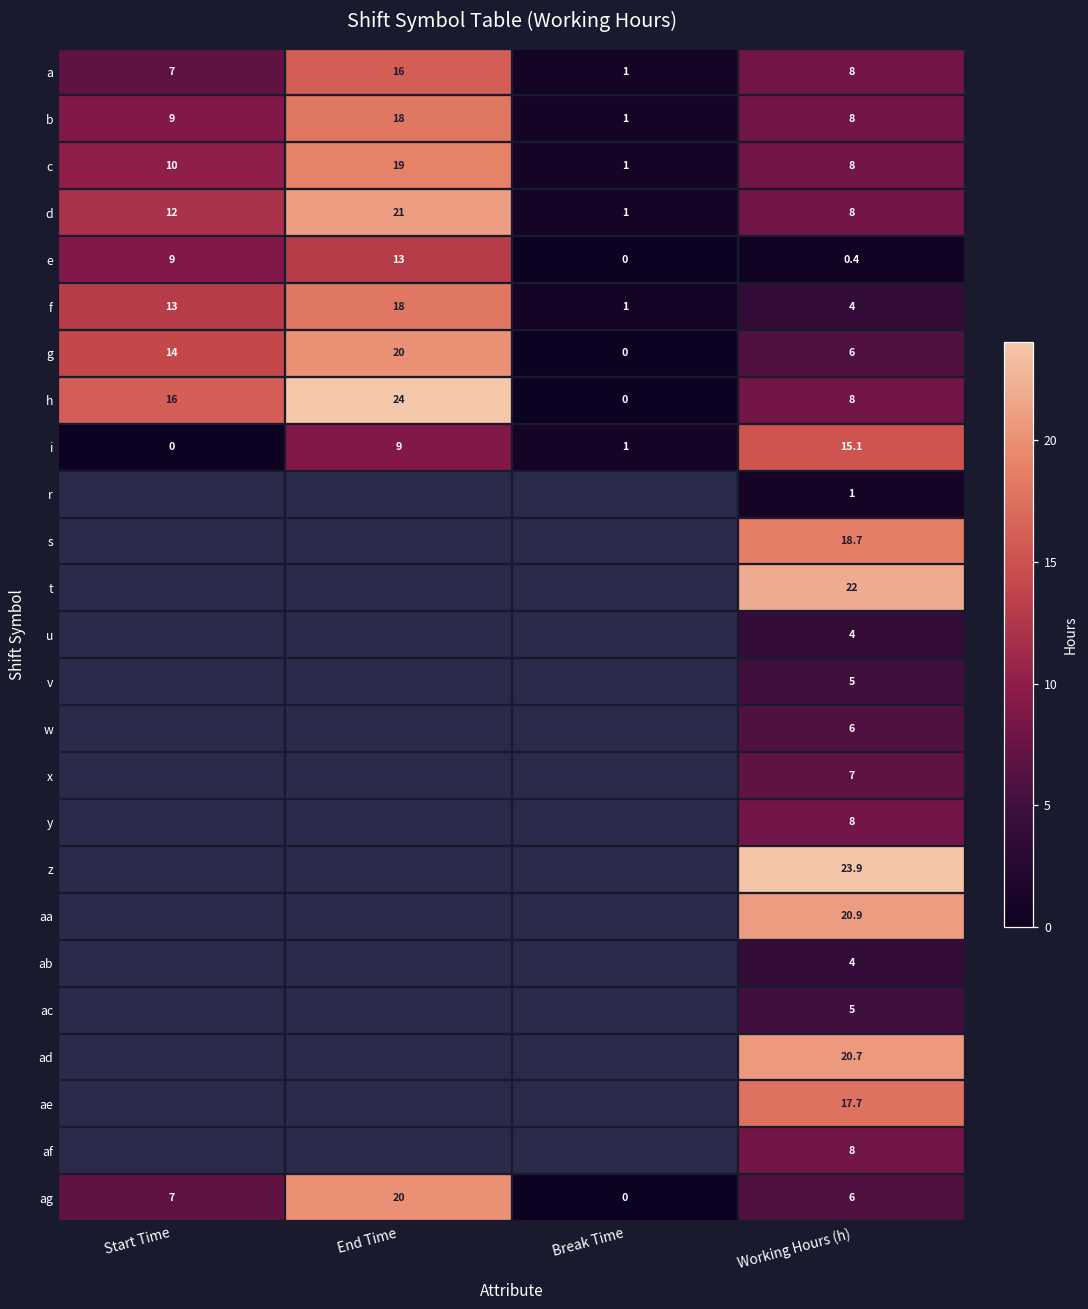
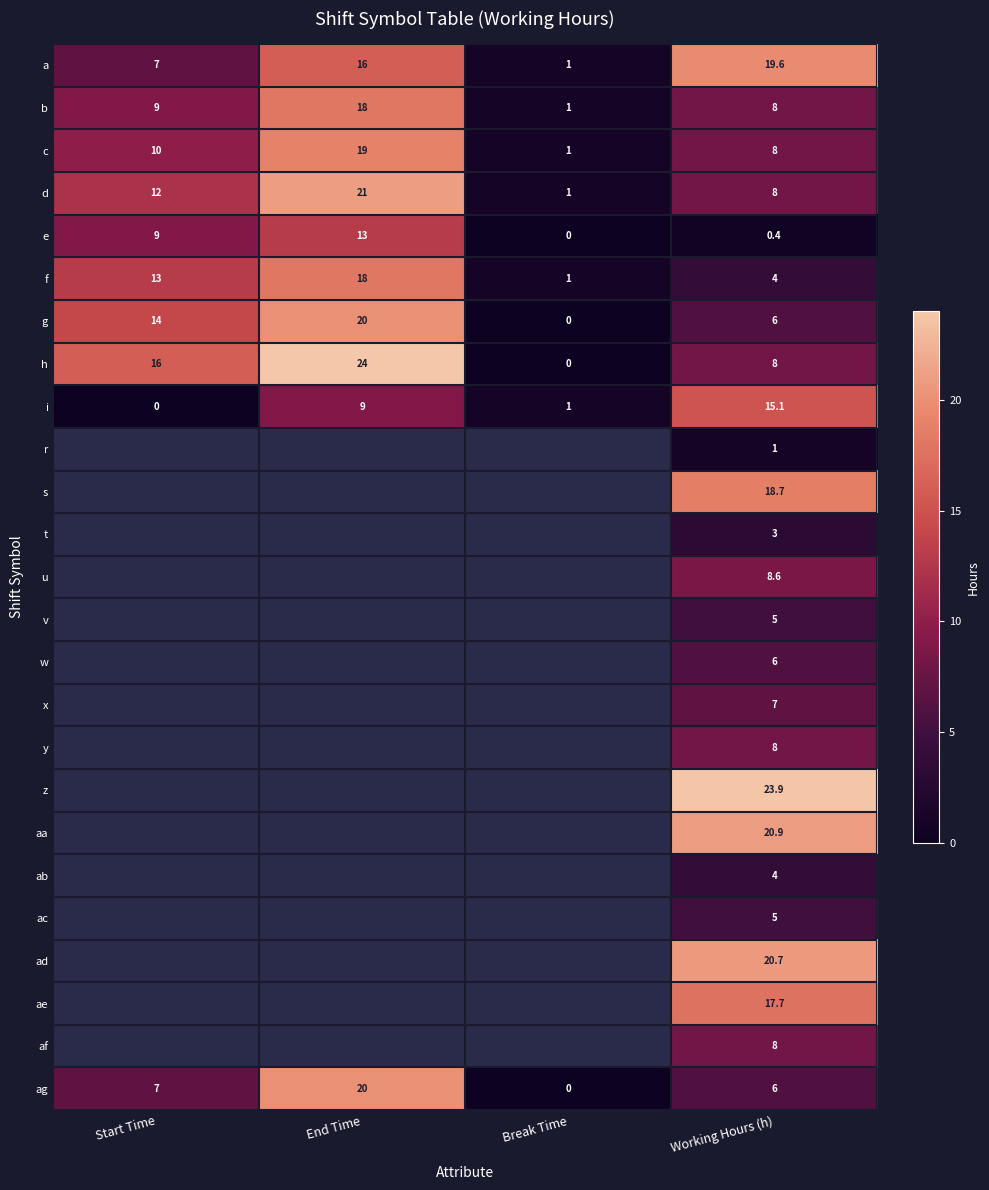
a, Working Hours (h): 8 -> 19.6
t, Working Hours (h): 22 -> 3
u, Working Hours (h): 4 -> 8.6
